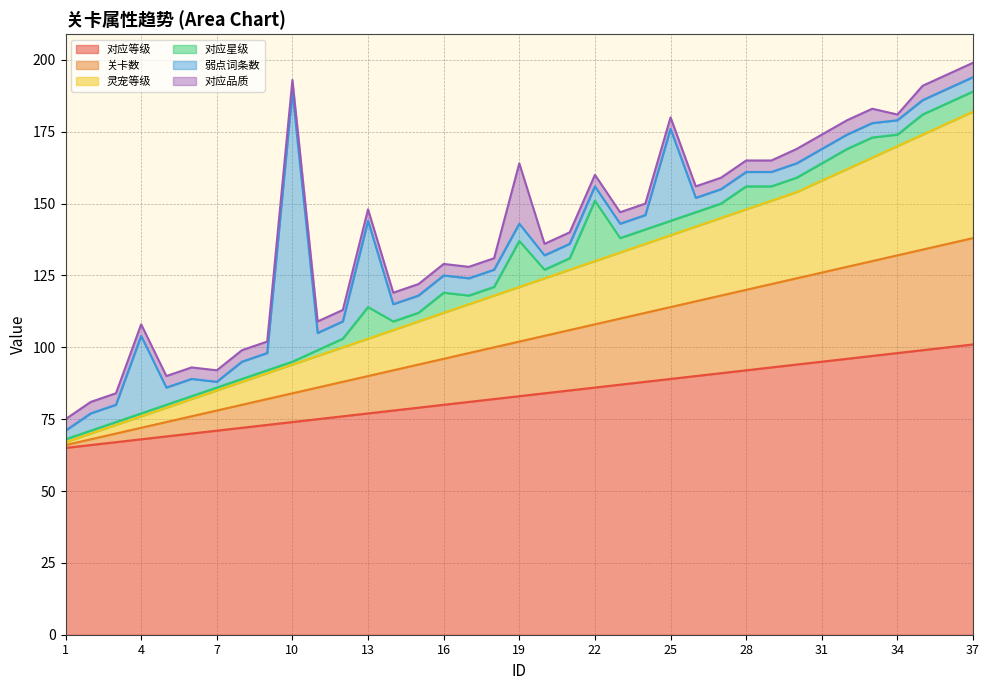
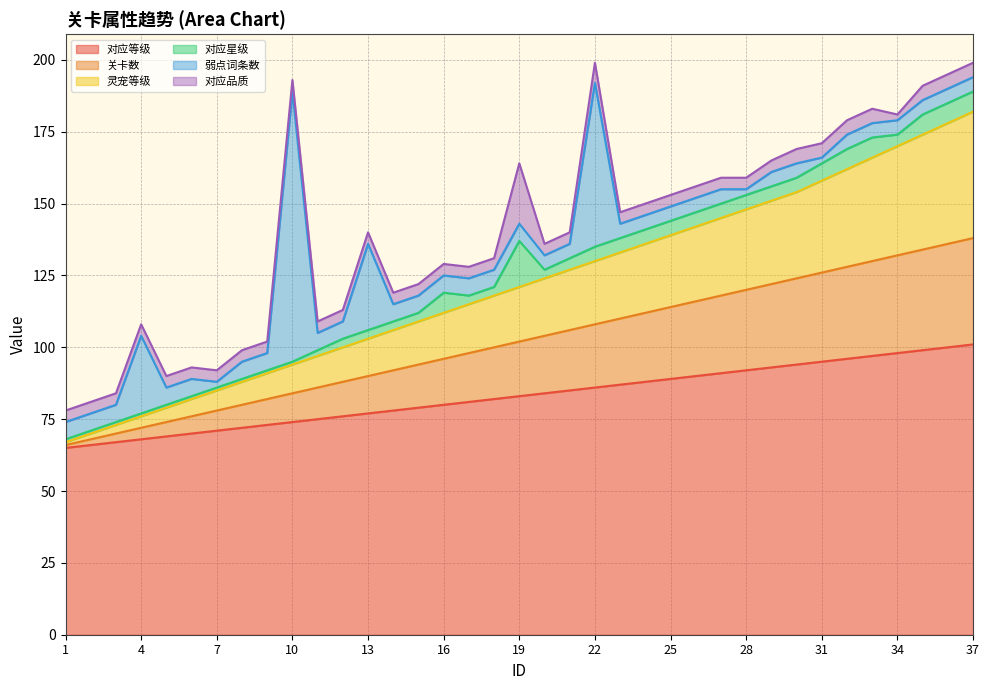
弱点词条数, 1: 3 -> 6
对应星级, 13: 11 -> 3
对应星级, 22: 21 -> 5
弱点词条数, 22: 5 -> 57
对应品质, 22: 4 -> 7
弱点词条数, 25: 32 -> 5
对应星级, 28: 8 -> 5
弱点词条数, 28: 5 -> 2
弱点词条数, 31: 5 -> 2
